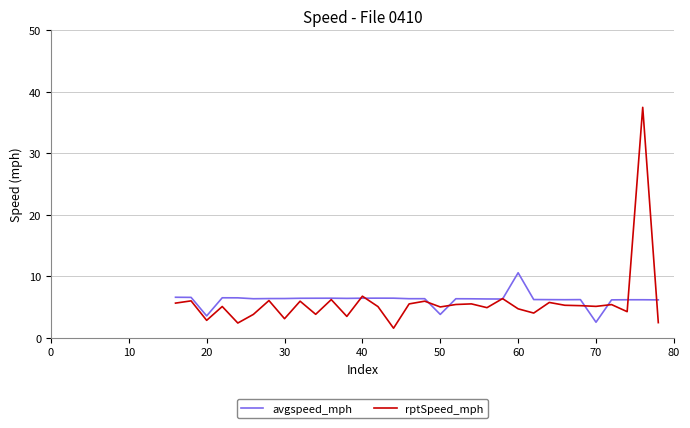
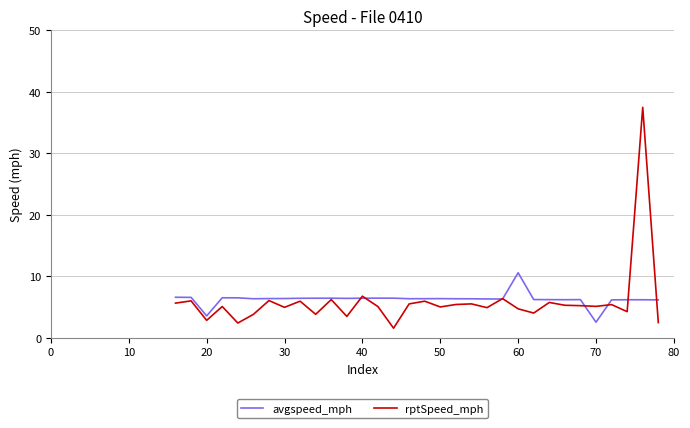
rptSpeed_mph, 30: 3 -> 5
avgspeed_mph, 50: 4 -> 6
